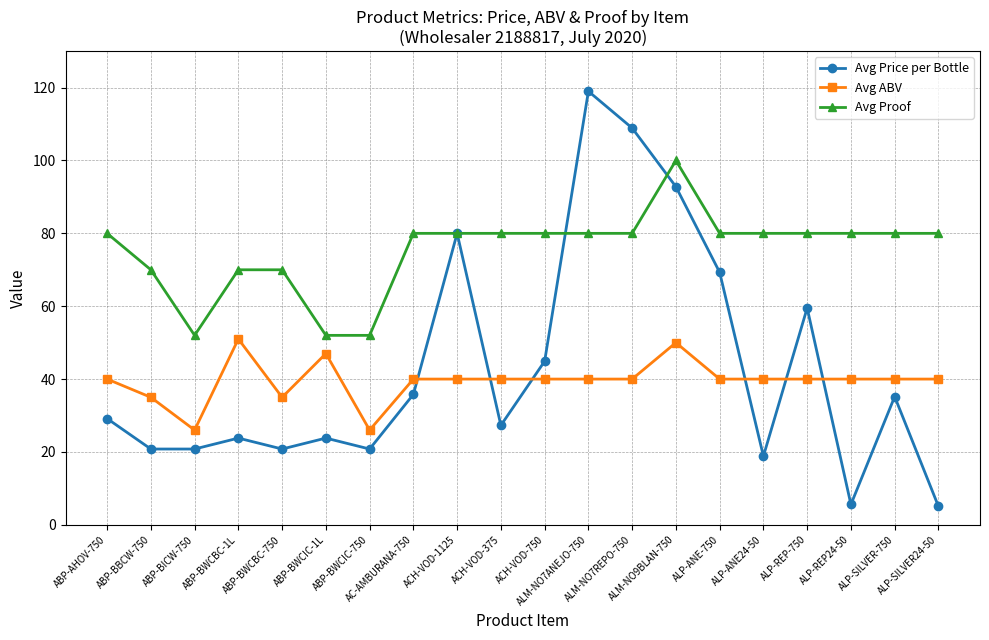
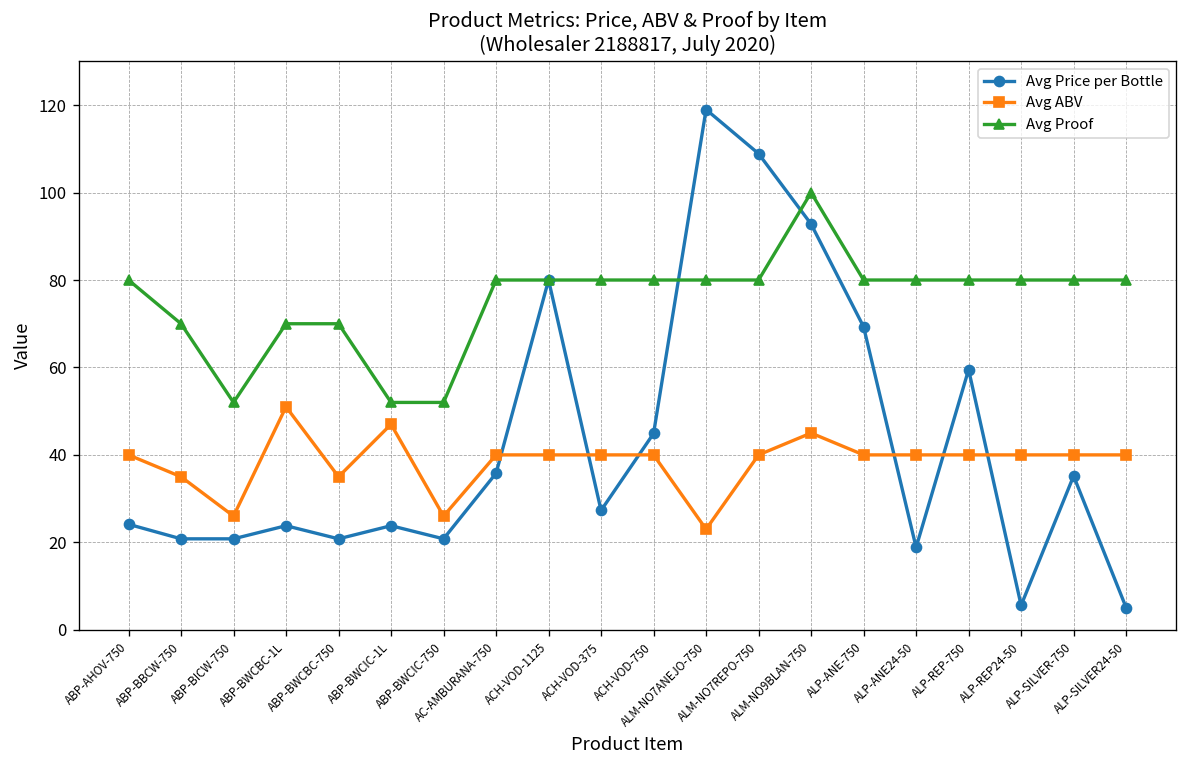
Avg Price per Bottle, ABP-AHOV-750: 29 -> 24
Avg ABV, ALM-NO7ANEJO-750: 40 -> 23
Avg ABV, ALM-NO9BLAN-750: 50 -> 45
